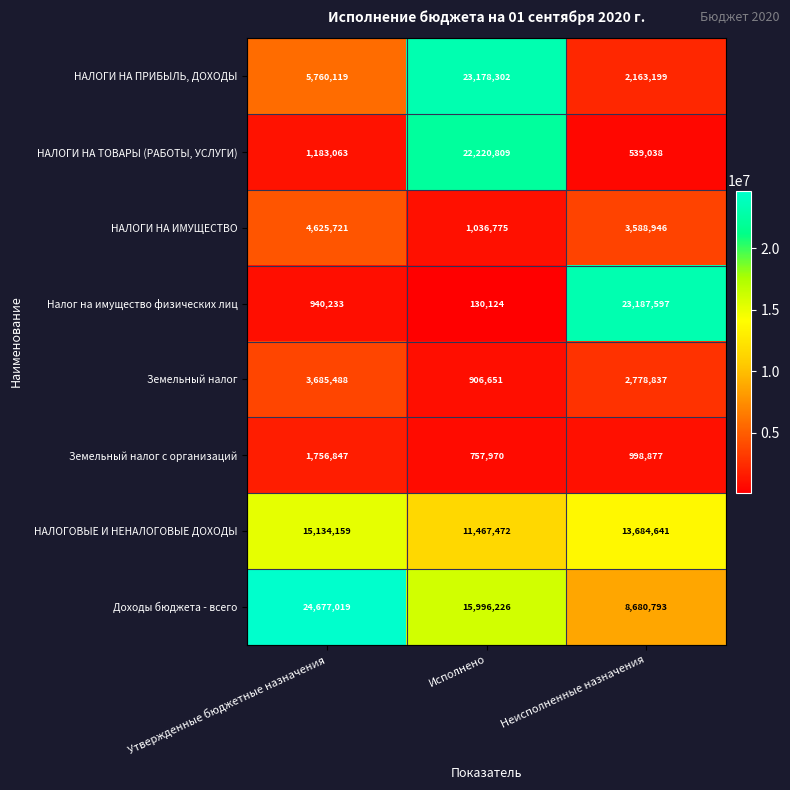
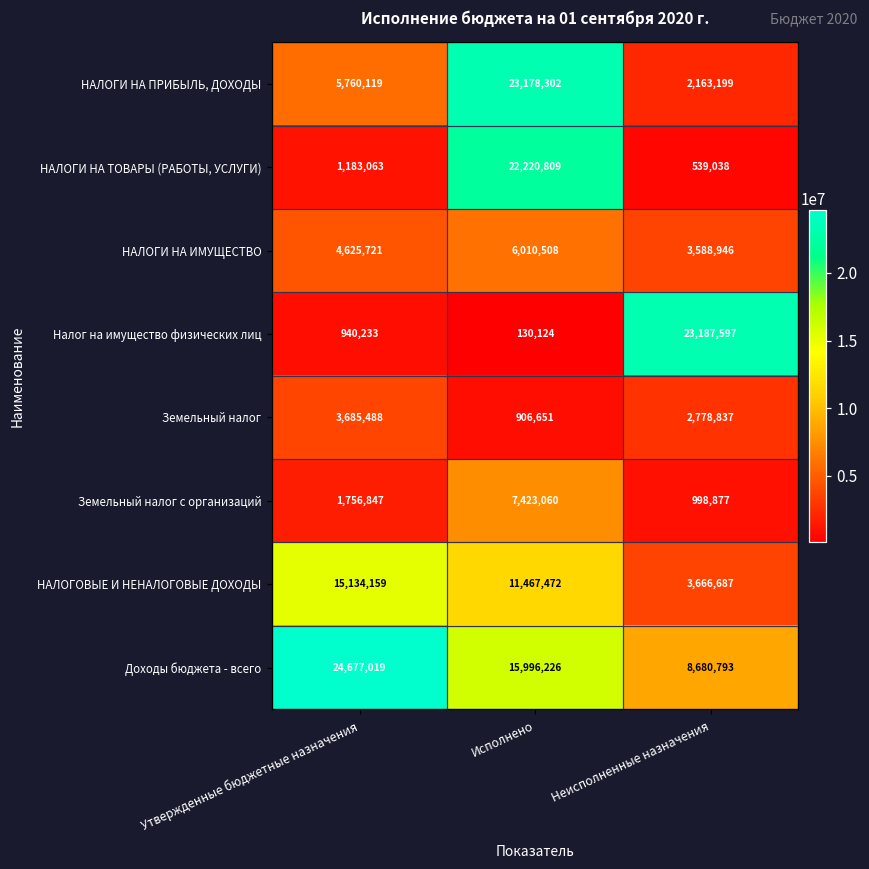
НАЛОГИ НА ИМУЩЕСТВО, Исполнено: 1,036,775 -> 6,010,508
Земельный налог с организаций, Исполнено: 757,970 -> 7,423,060
НАЛОГОВЫЕ И НЕНАЛОГОВЫЕ ДОХОДЫ, Неисполненные назначения: 13,684,641 -> 3,666,687
